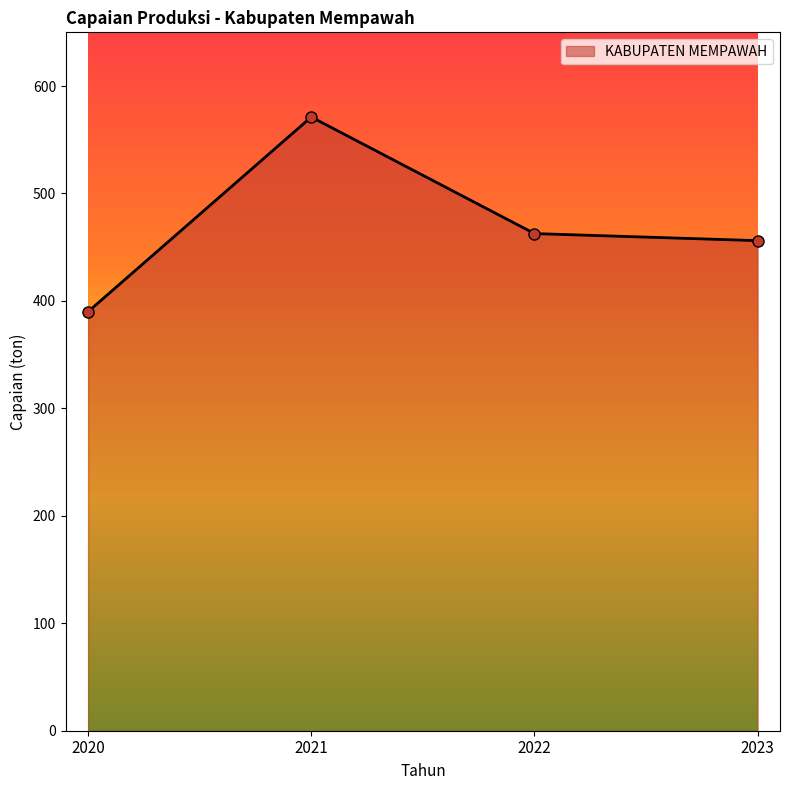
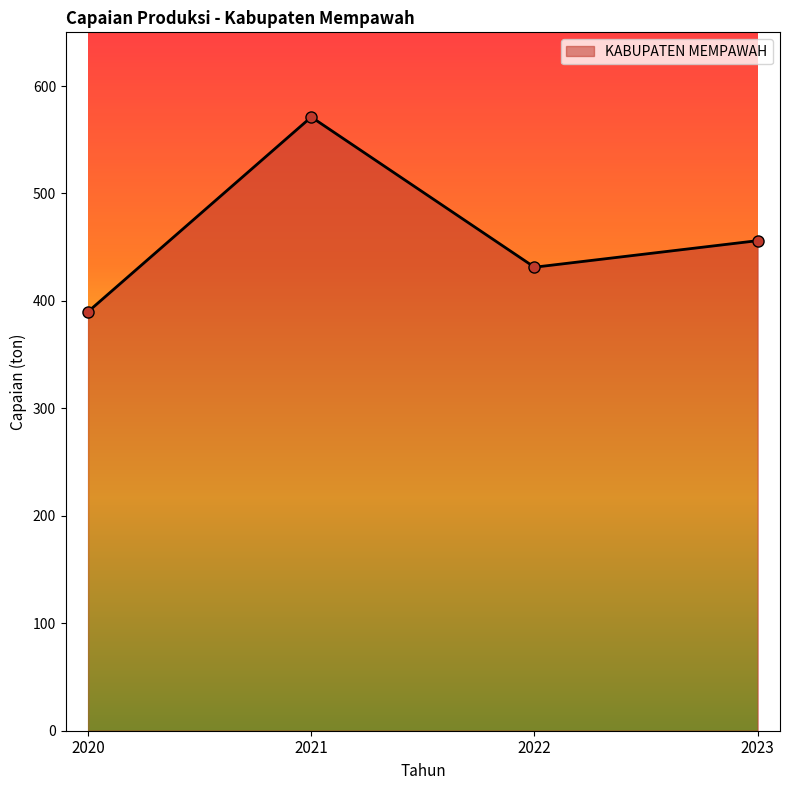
2022: 463 -> 431
